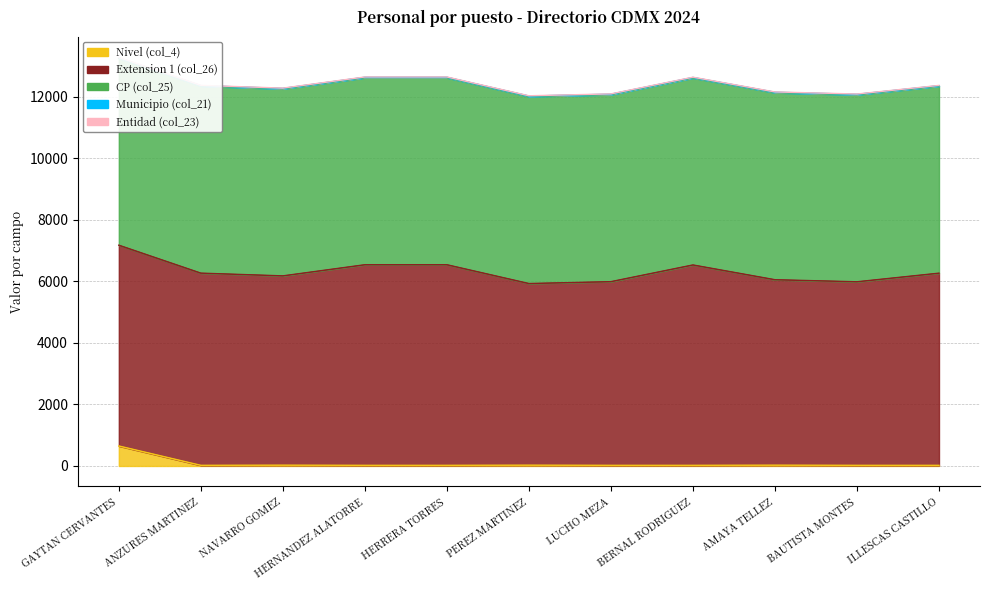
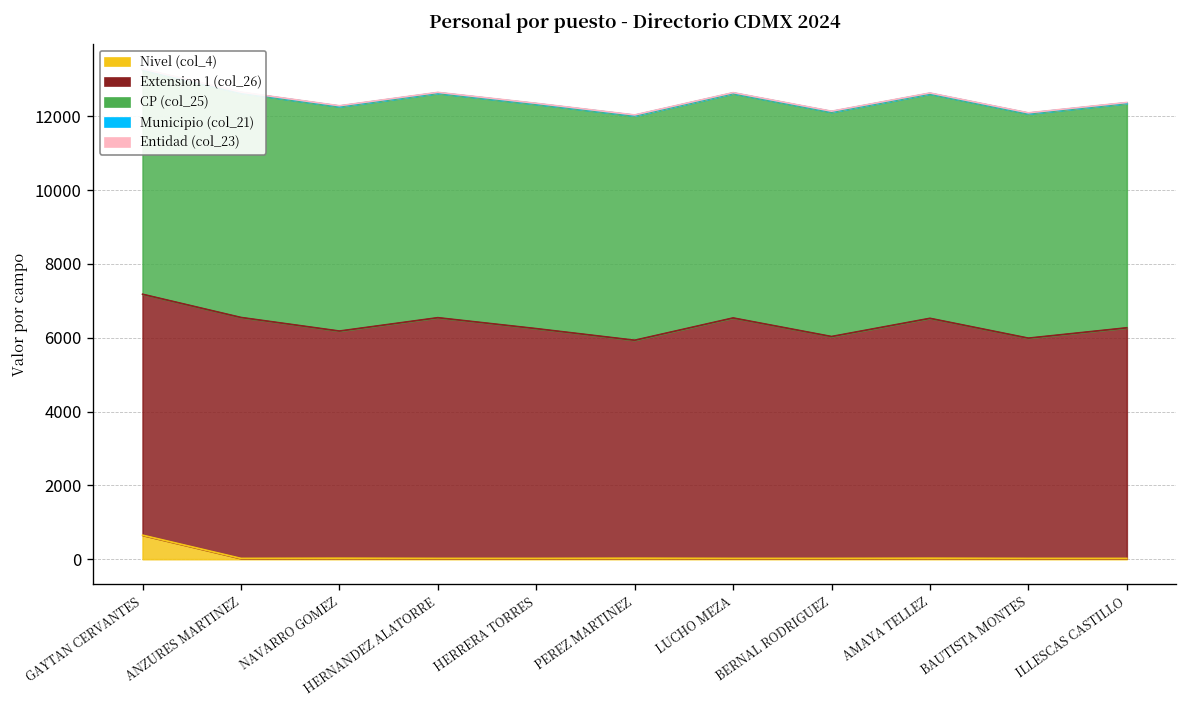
Extension 1 (col_26), ANZURES MARTINEZ: 6200 -> 6500
Extension 1 (col_26), HERRERA TORRES: 6500 -> 6200
Extension 1 (col_26), LUCHO MEZA: 6000 -> 6500
Extension 1 (col_26), BERNAL RODRIGUEZ: 6500 -> 6000
Extension 1 (col_26), AMAYA TELLEZ: 6000 -> 6500
